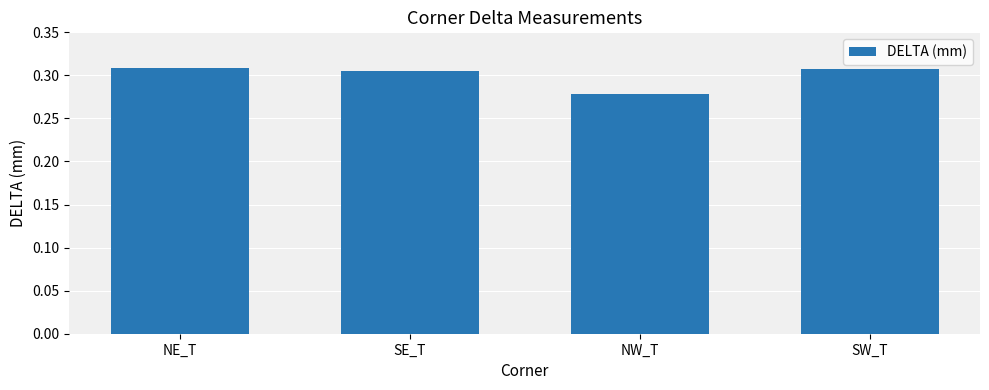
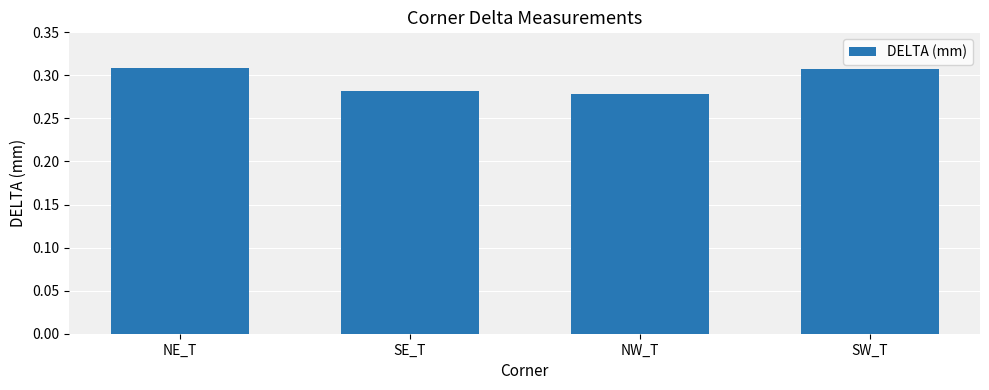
SE_T: 0.31 -> 0.28
